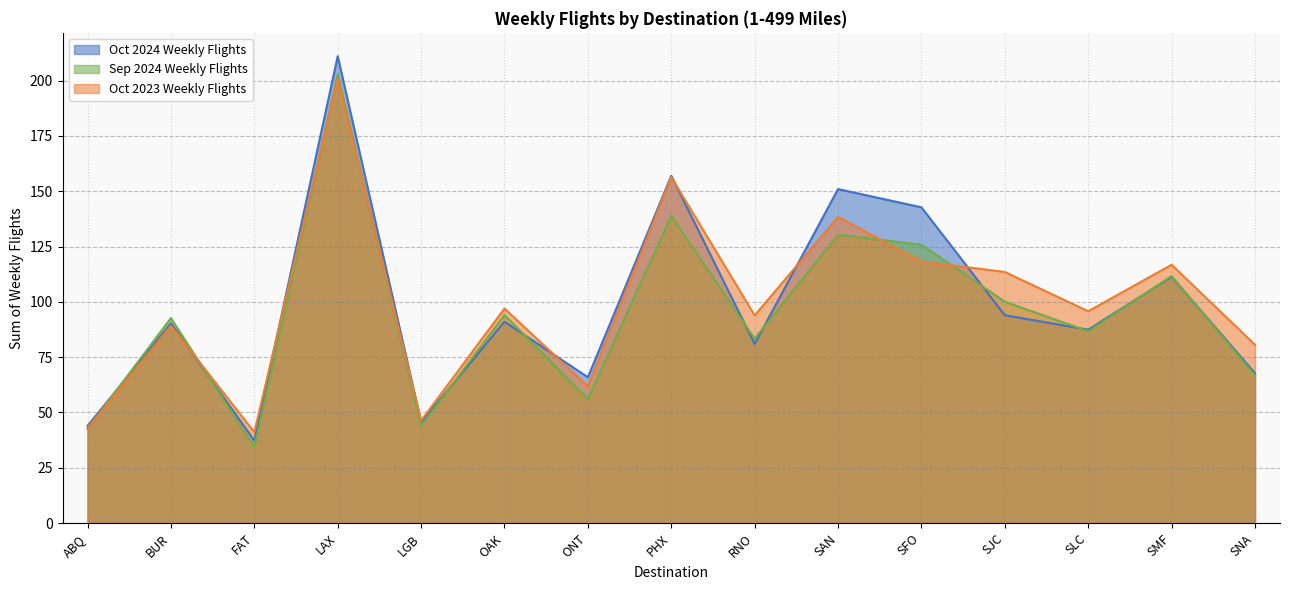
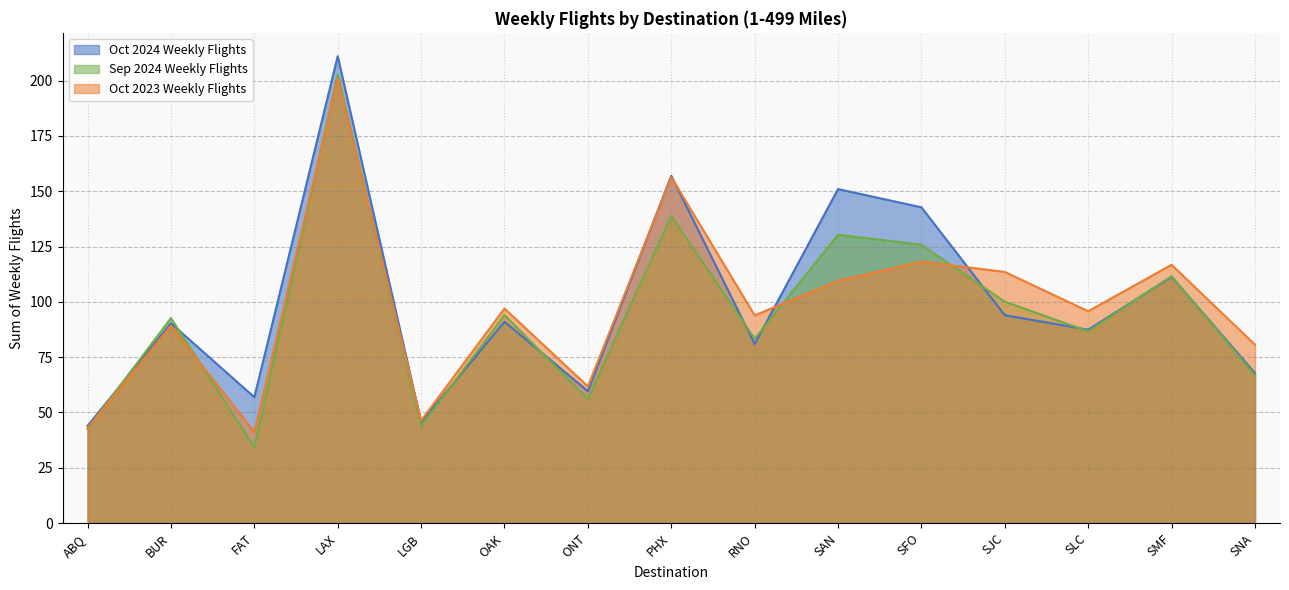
Oct 2024 Weekly Flights, FAT: 37 -> 57
Oct 2024 Weekly Flights, ONT: 66 -> 60
Oct 2023 Weekly Flights, SAN: 138 -> 109
